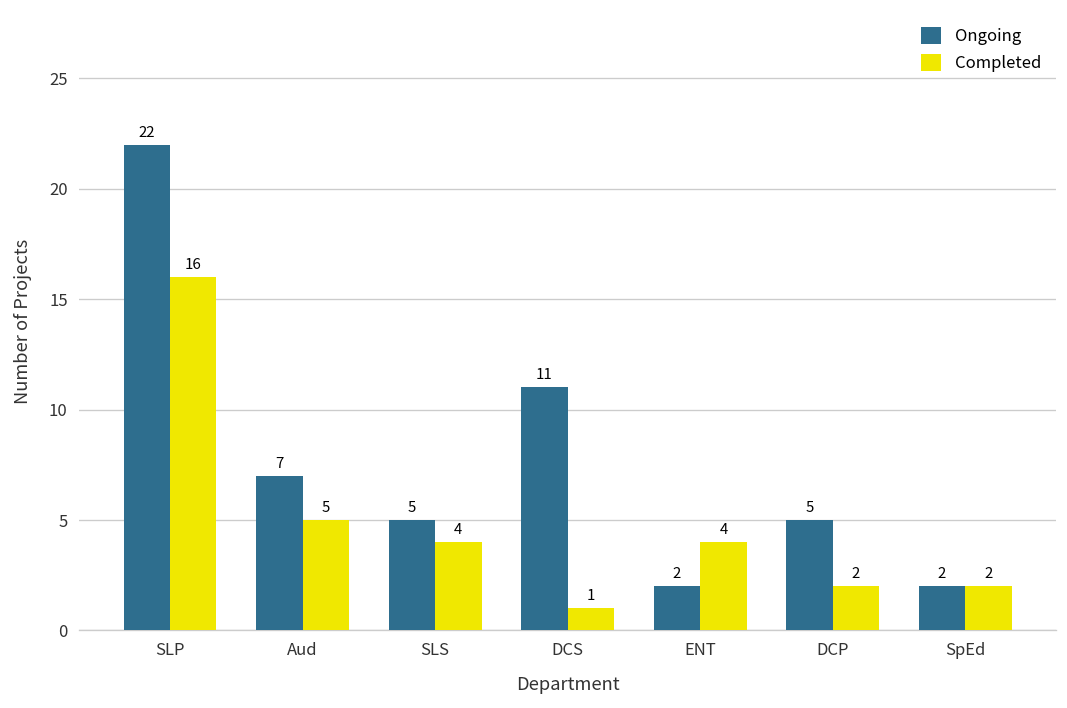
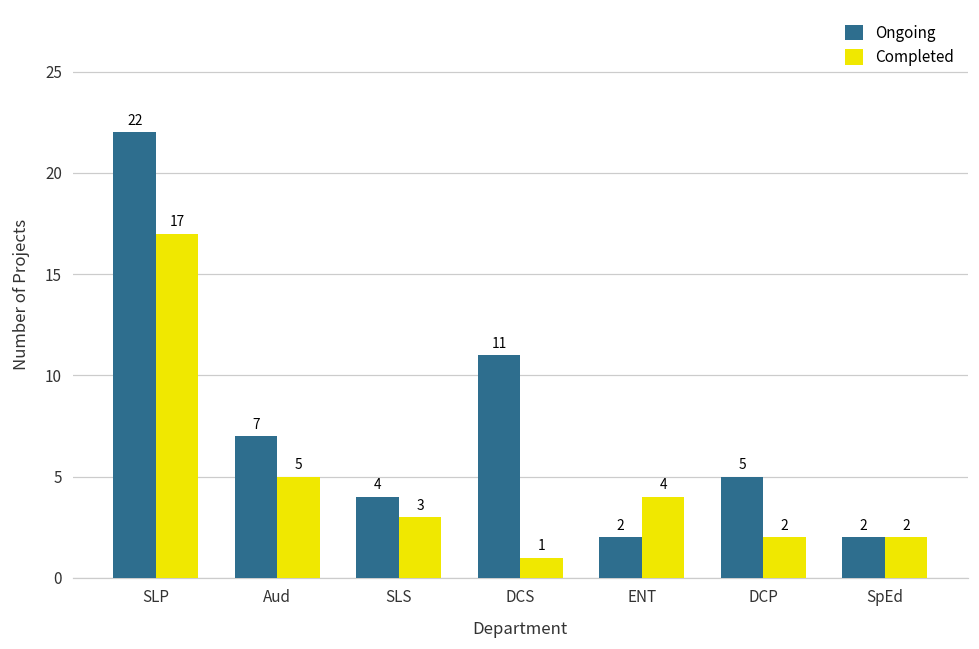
Completed, SLP: 16 -> 17
Ongoing, SLS: 5 -> 4
Completed, SLS: 4 -> 3
